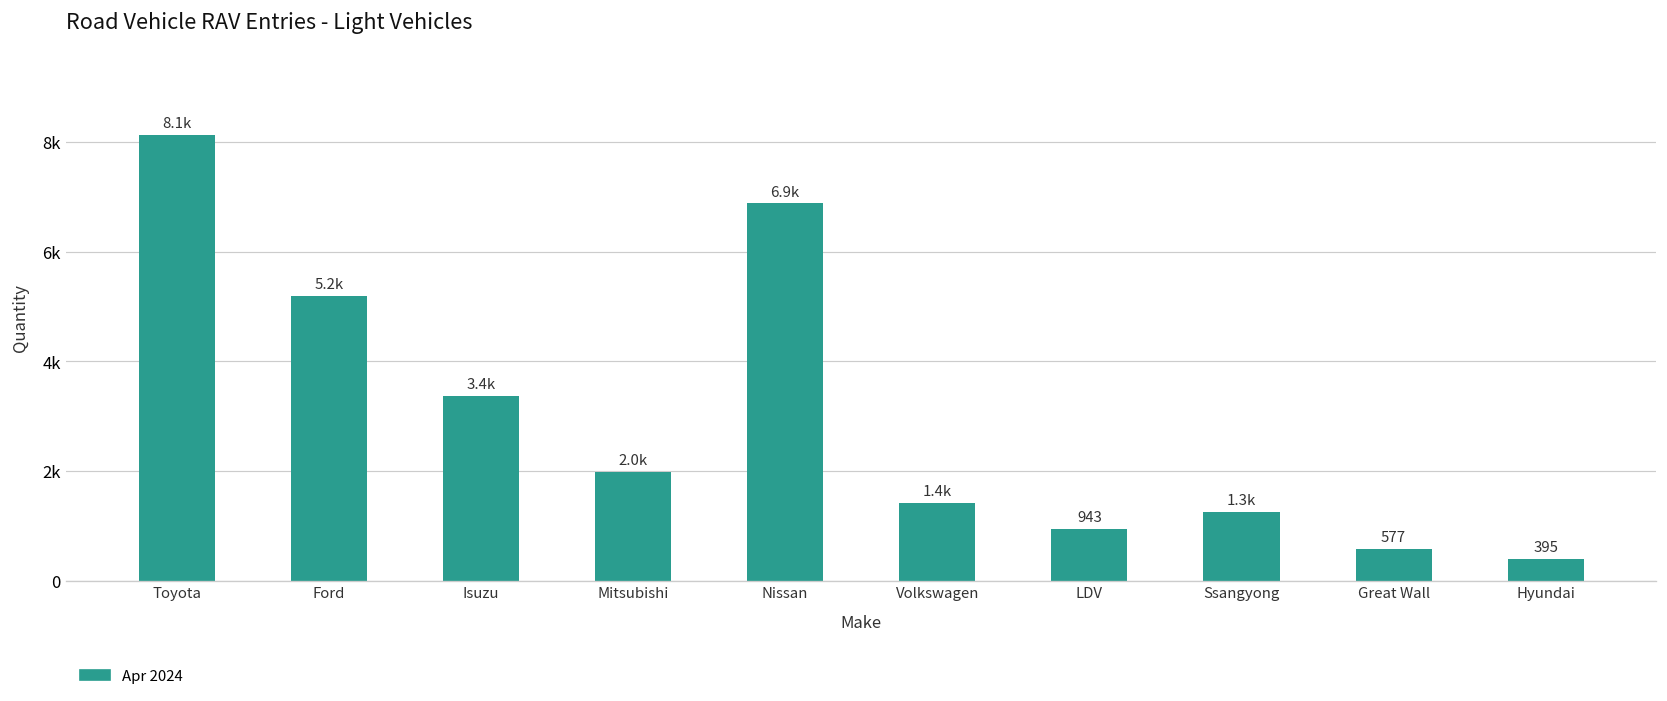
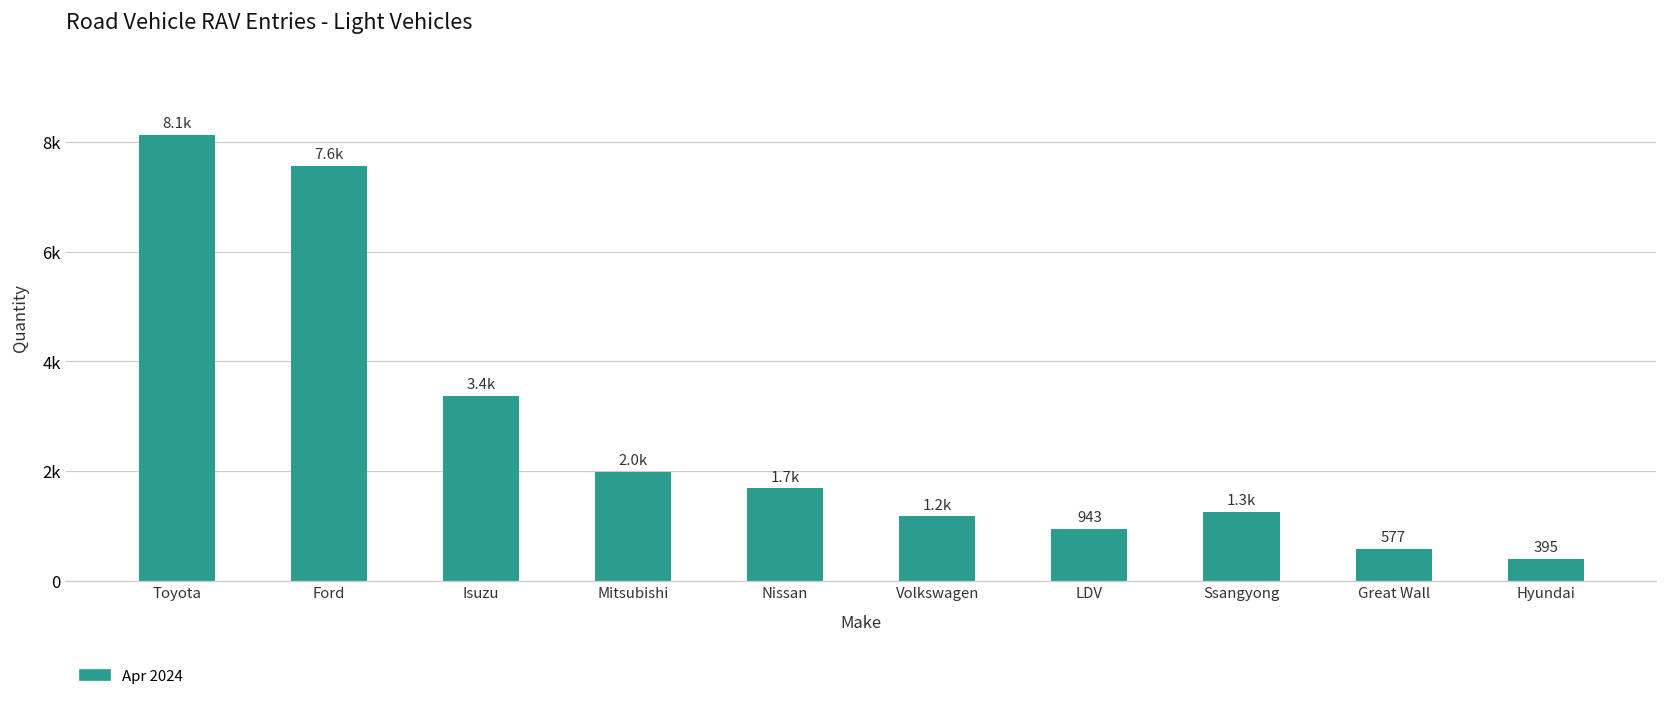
Ford: 5.2k -> 7.6k
Nissan: 6.9k -> 1.7k
Volkswagen: 1.4k -> 1.2k
